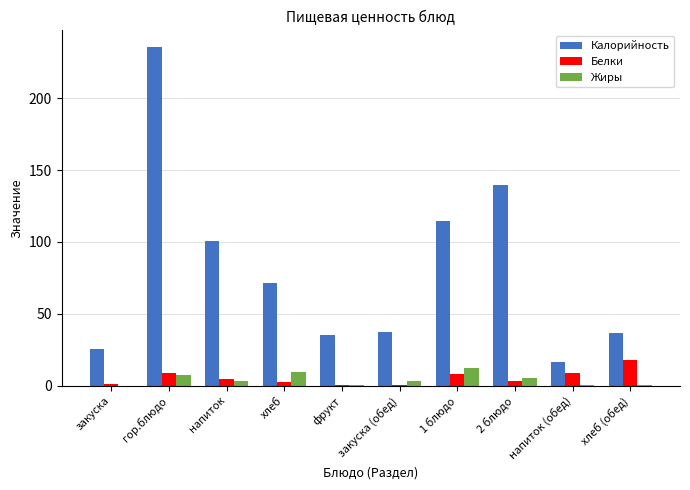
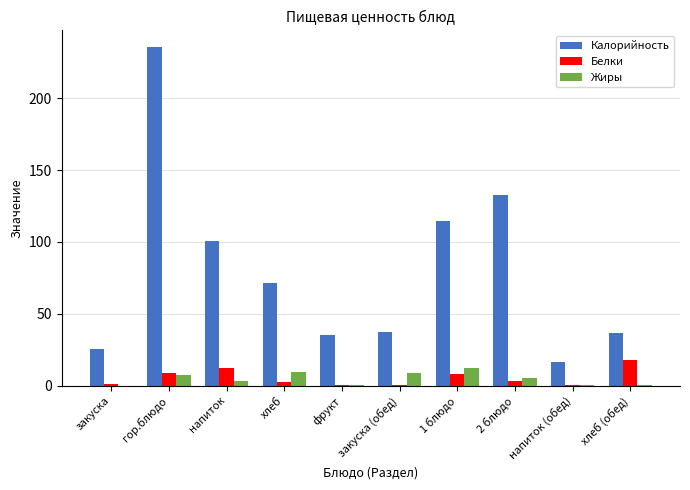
Белки, напиток: 5 -> 12
Жиры, закуска (обед): 3 -> 9
Калорийность, 2 блюдо: 139 -> 133
Белки, напиток (обед): 9 -> 1
